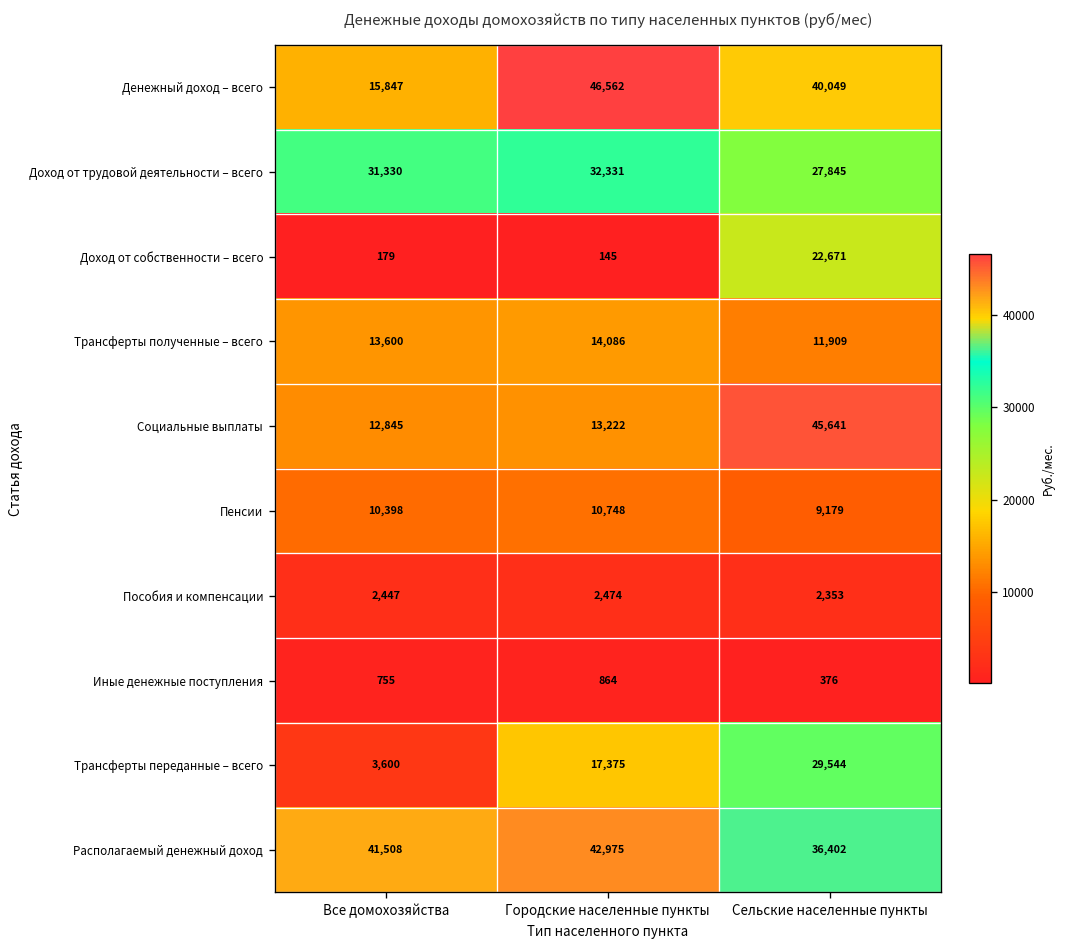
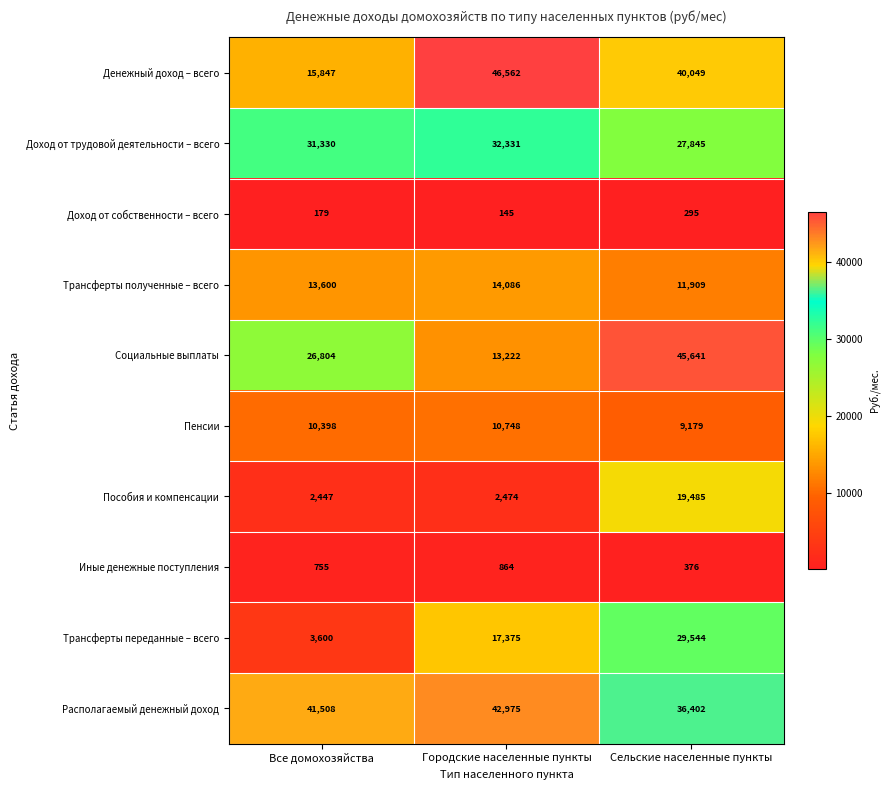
Доход от собственности – всего, Сельские населенные пункты: 22,671 -> 295
Социальные выплаты, Все домохозяйства: 12,845 -> 26,804
Пособия и компенсации, Сельские населенные пункты: 2,353 -> 19,485
